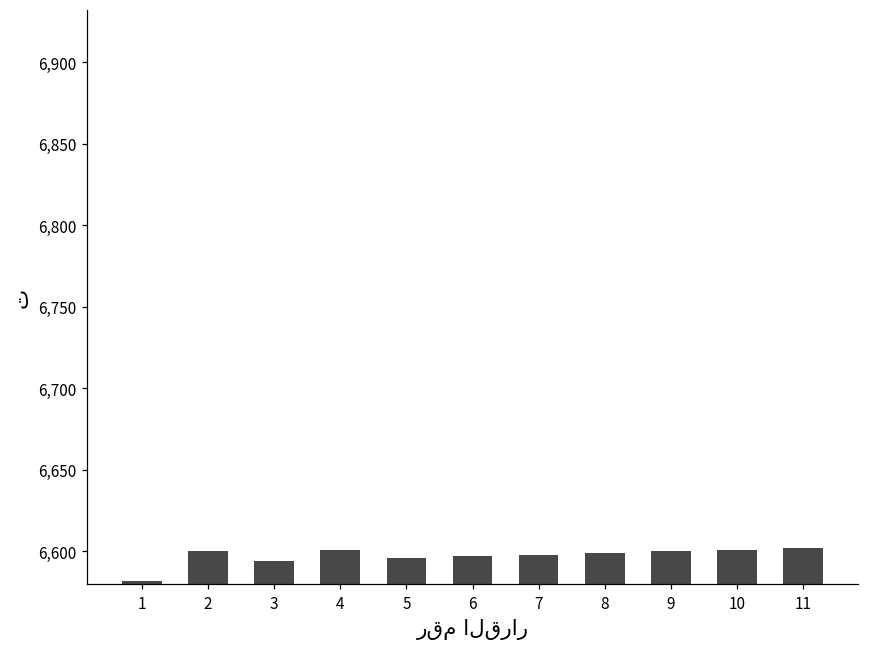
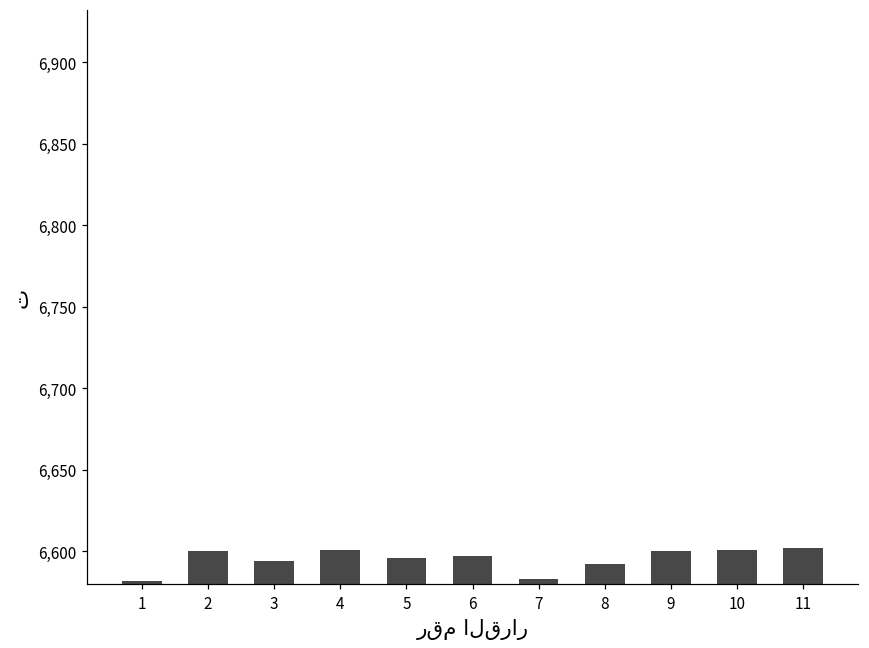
7: 6,598 -> 6,583
8: 6,599 -> 6,592
